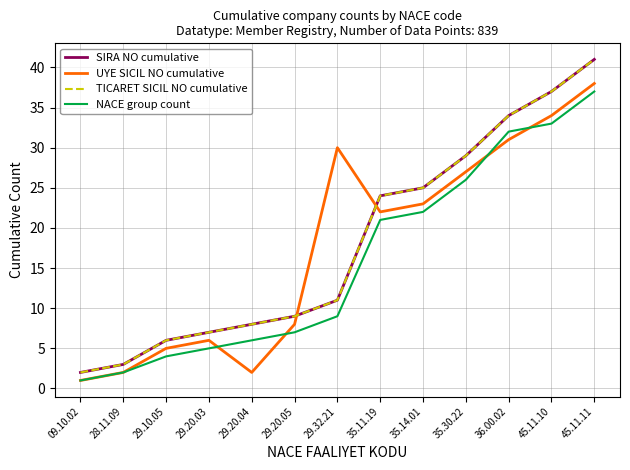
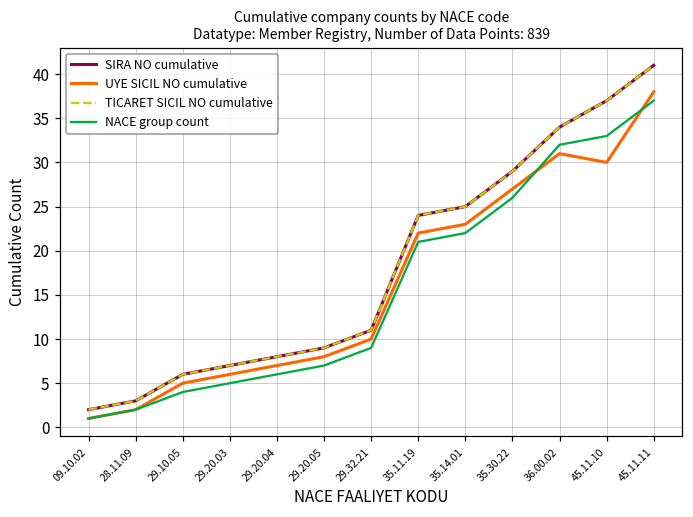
UYE SICIL NO cumulative, 29.20.04: 2 -> 7
UYE SICIL NO cumulative, 29.32.21: 30 -> 10
UYE SICIL NO cumulative, 45.11.10: 34 -> 30
